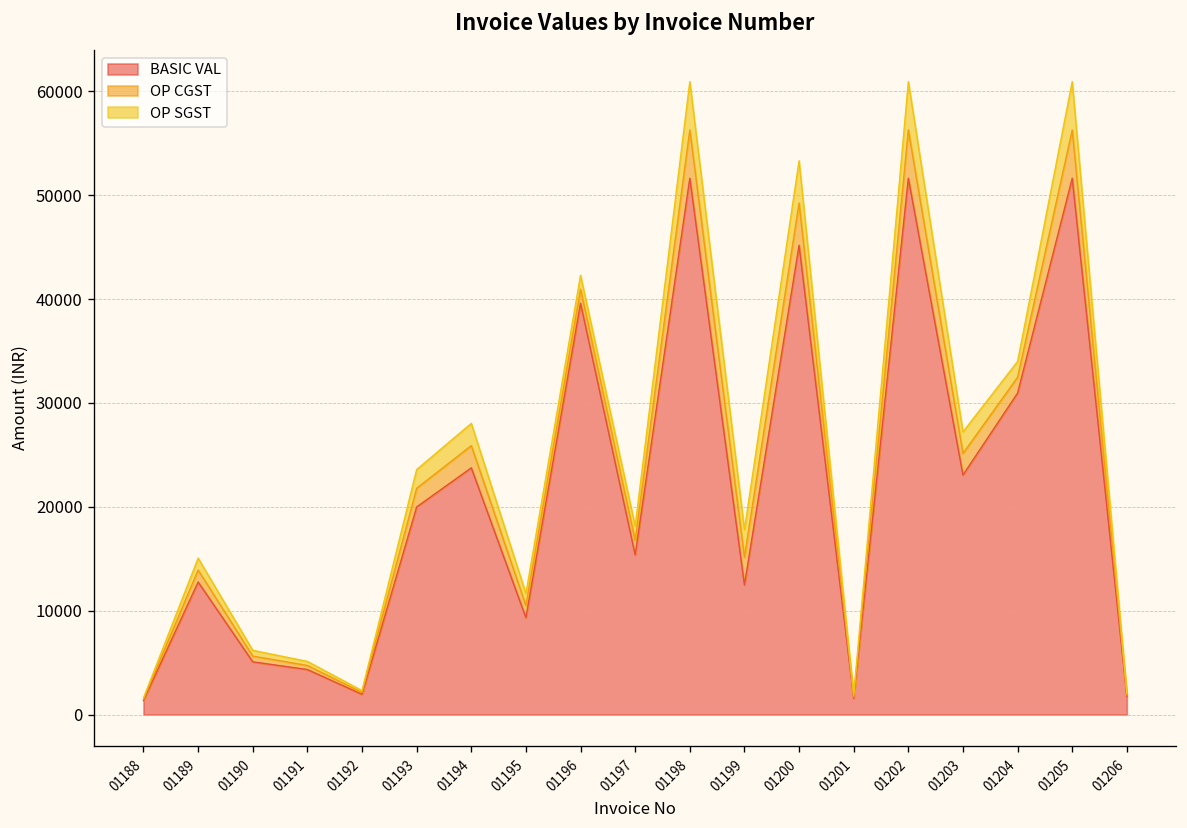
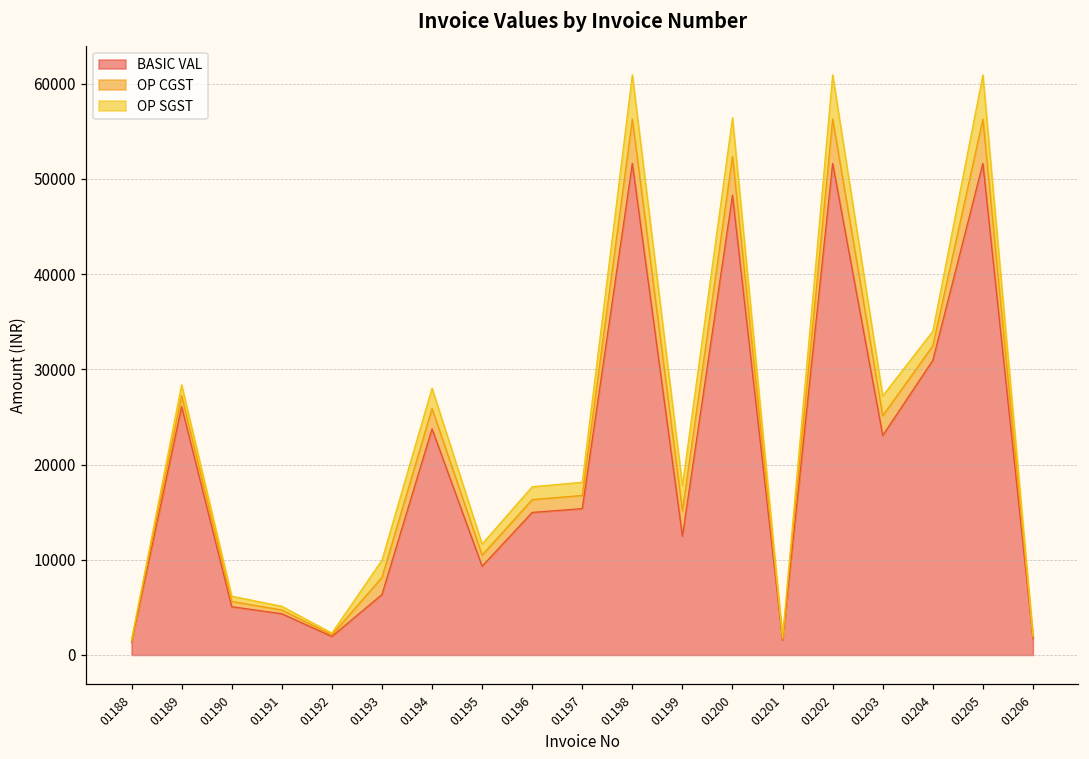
BASIC VAL, 01189: 13000 -> 26000
BASIC VAL, 01193: 20000 -> 6000
BASIC VAL, 01196: 40000 -> 15000
BASIC VAL, 01200: 45000 -> 48000
